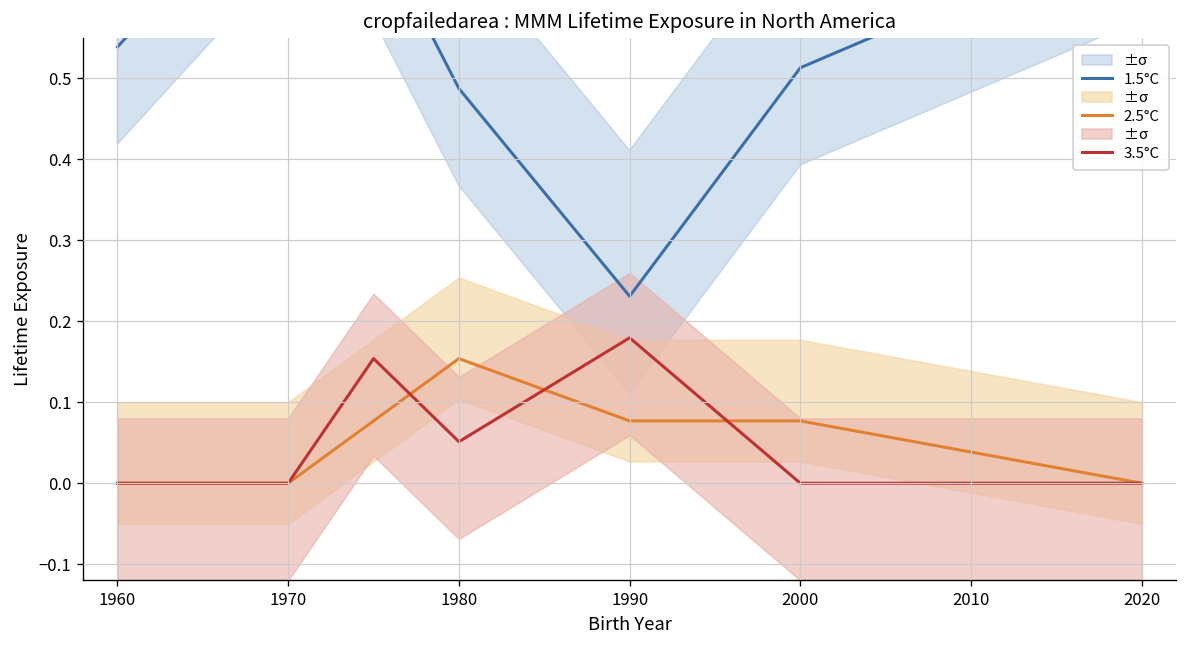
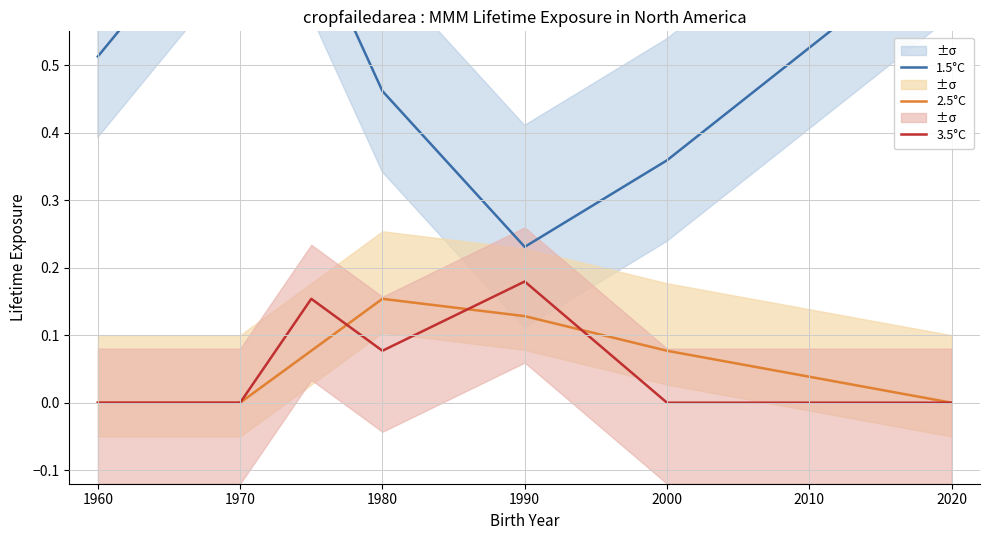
1.5°C, 1960: 0.54 -> 0.51
1.5°C, 1980: 0.49 -> 0.46
3.5°C, 1980: 0.05 -> 0.08
2.5°C, 1990: 0.08 -> 0.13
1.5°C, 2000: 0.51 -> 0.36
